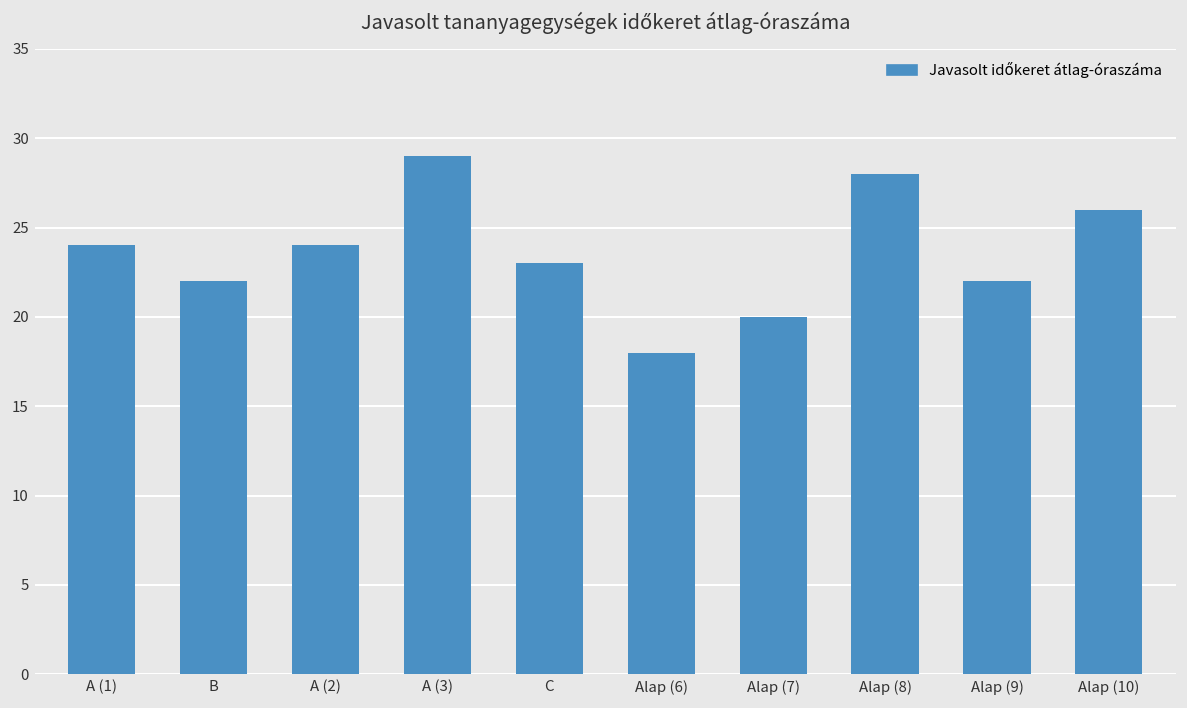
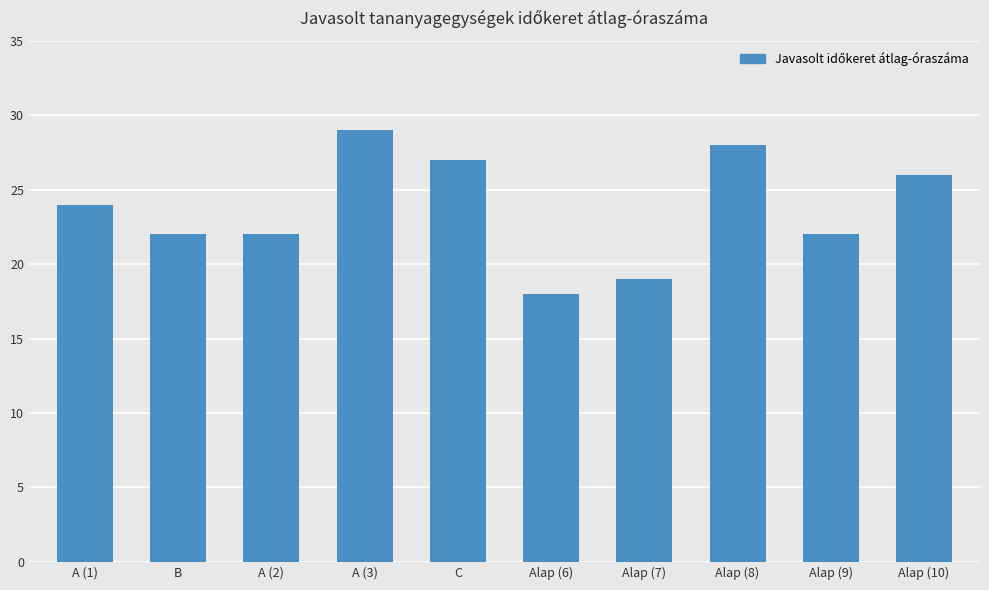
A (2): 24 -> 22
C: 23 -> 27
Alap (7): 20 -> 19
